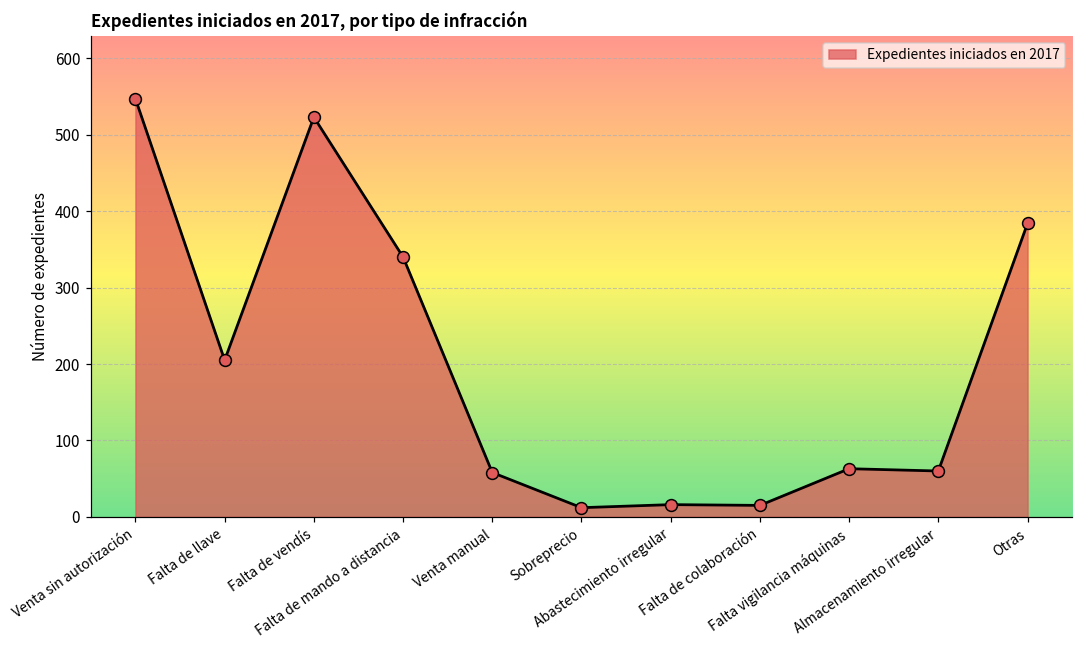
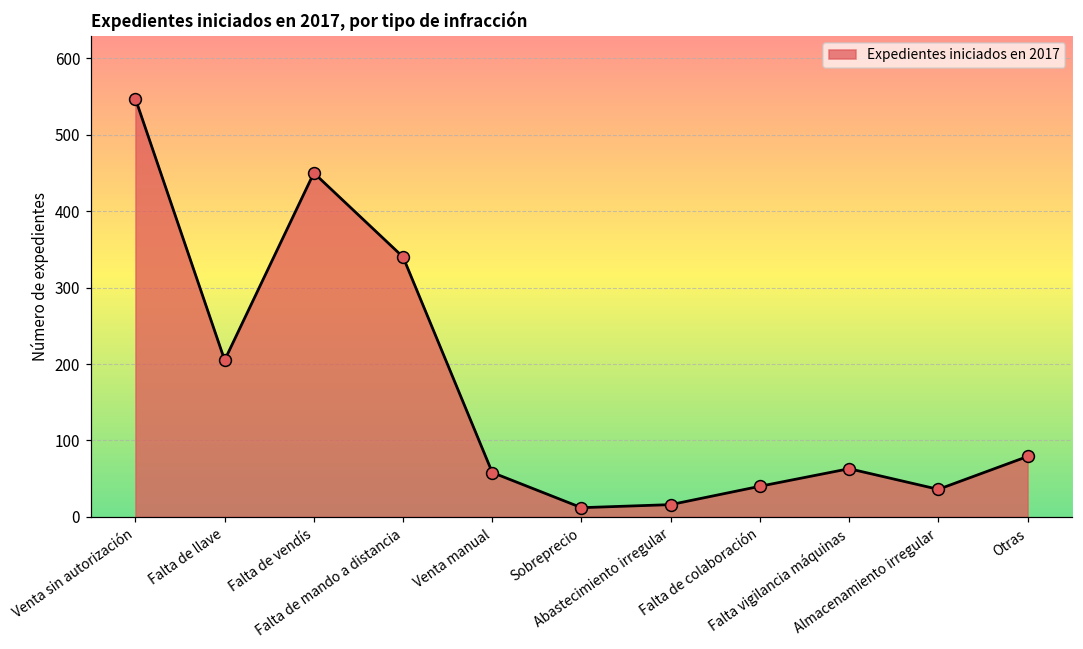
Falta de vendís: 520 -> 450
Falta de colaboración: 20 -> 40
Almacenamiento irregular: 60 -> 40
Otras: 380 -> 80
